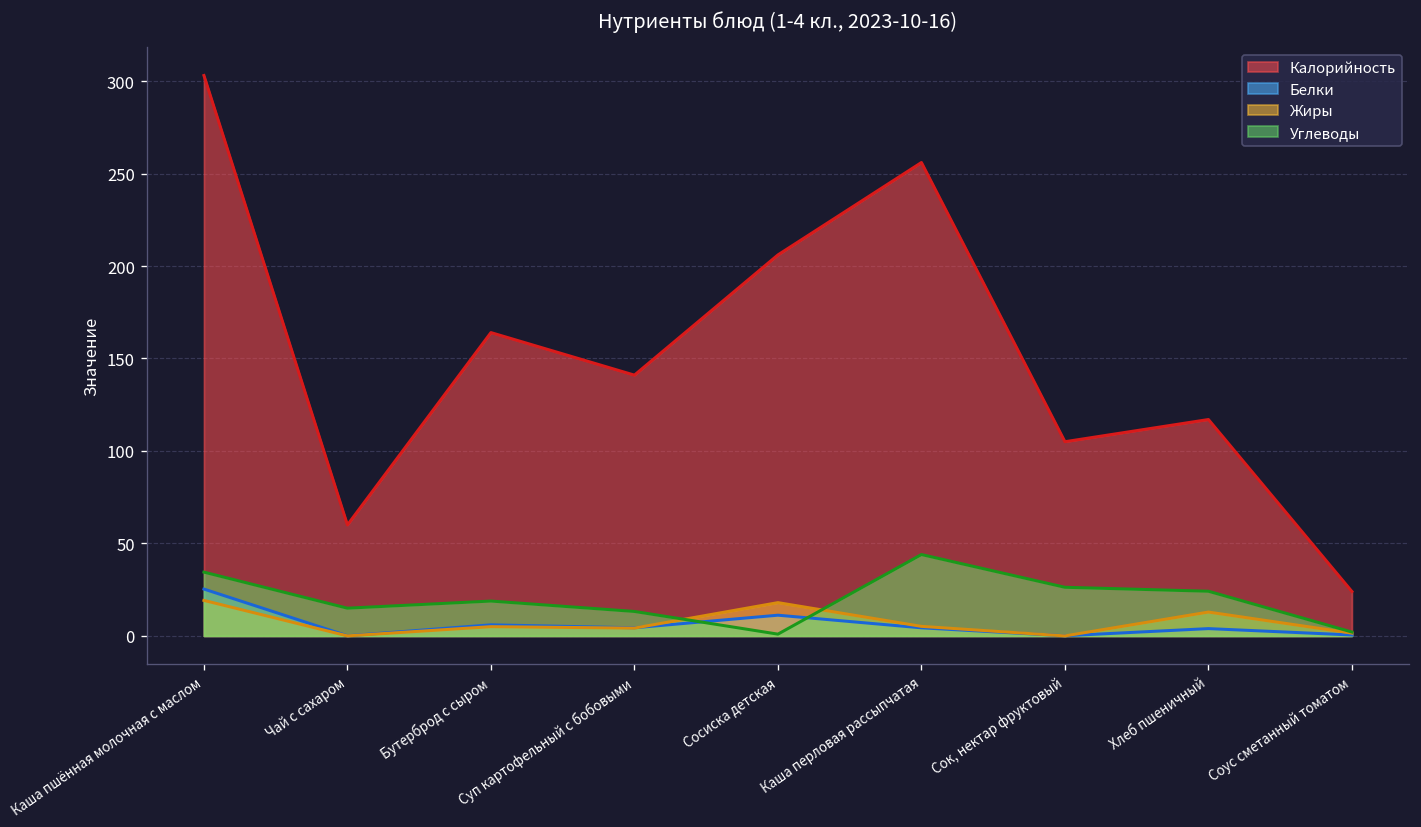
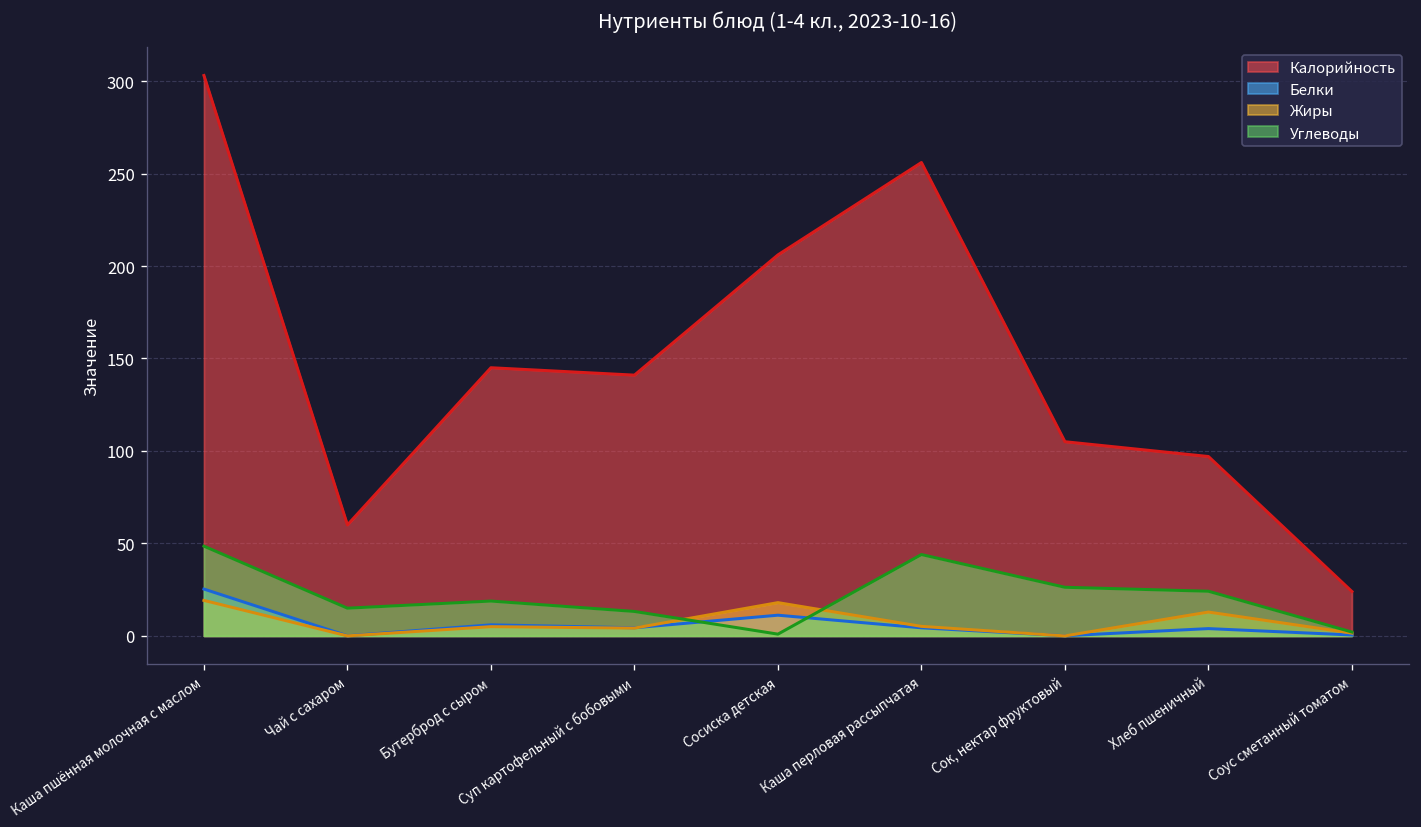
Углеводы, Каша пшённая молочная с маслом: 34 -> 49
Калорийность, Бутерброд с сыром: 164 -> 145
Калорийность, Хлеб пшеничный: 117 -> 97
